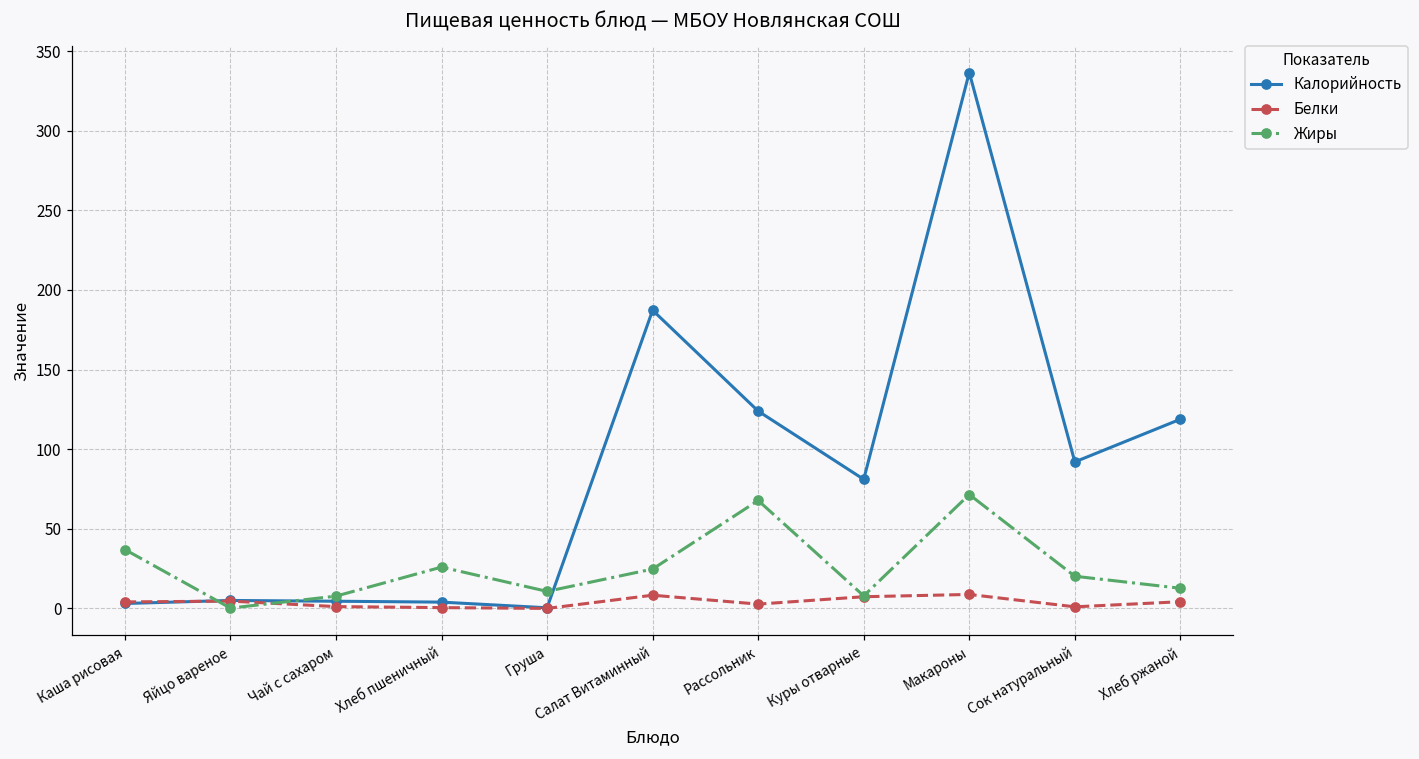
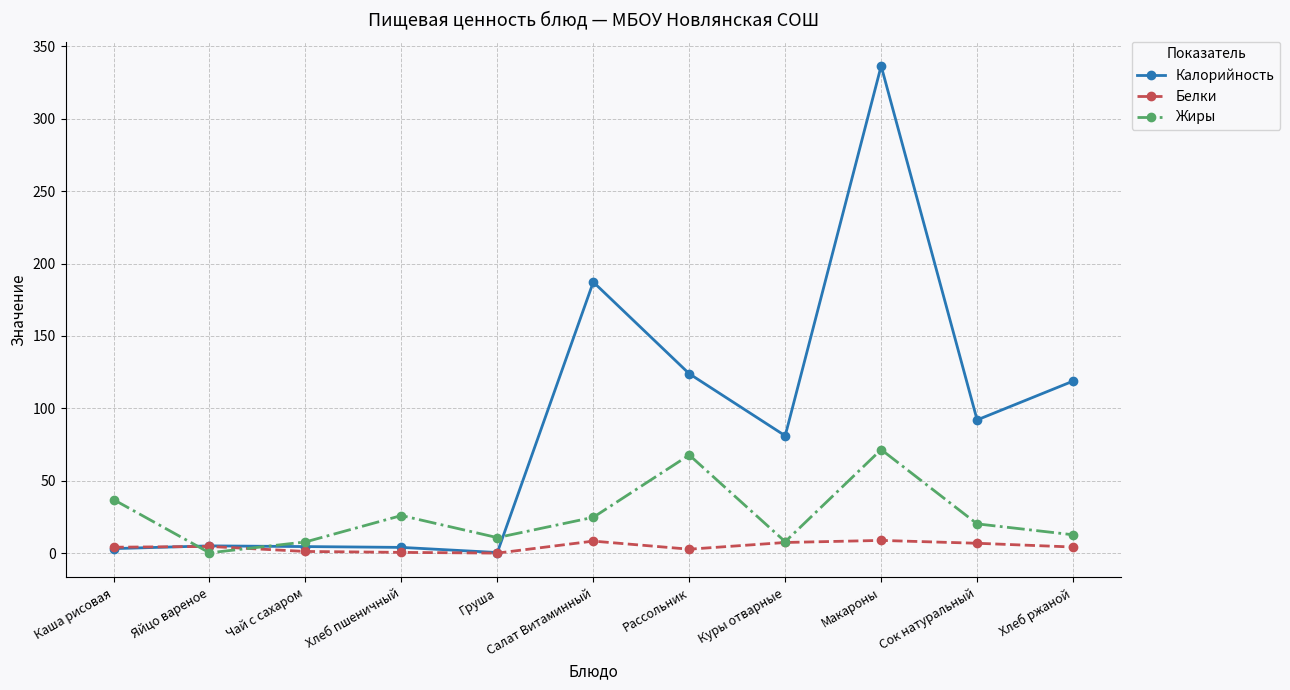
Белки, Сок натуральный: 1 -> 7
